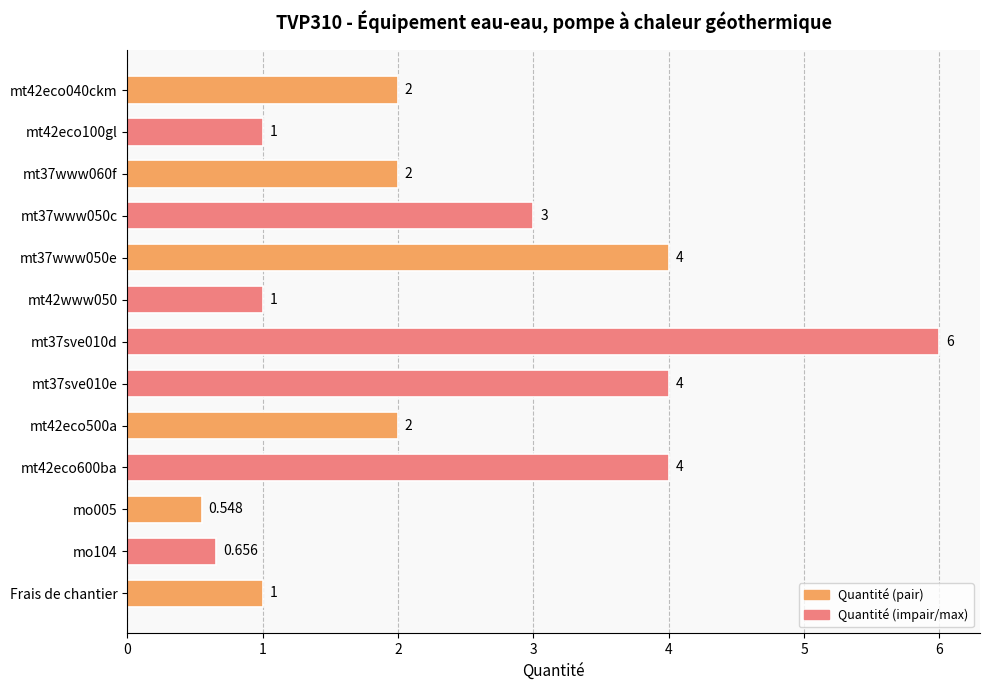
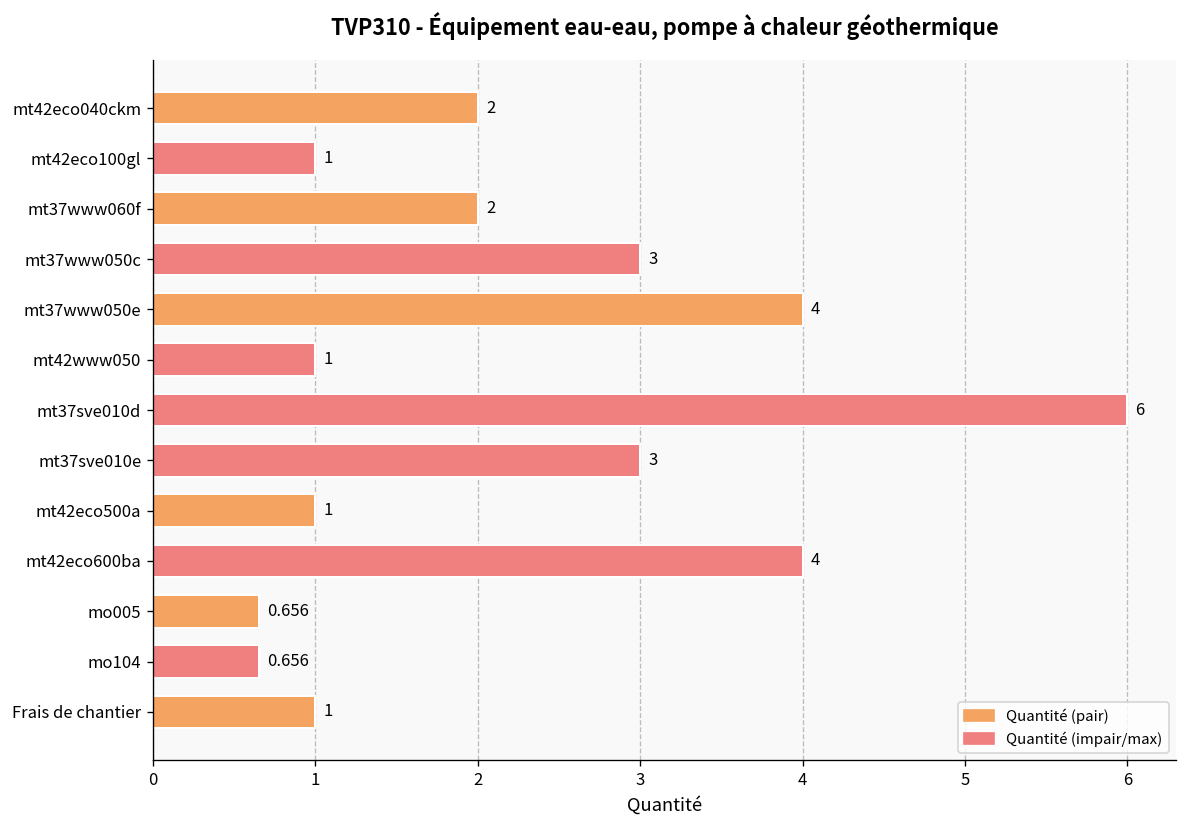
mt37sve010e: 4 -> 3
mt42eco500a: 2 -> 1
mo005: 0.548 -> 0.656
